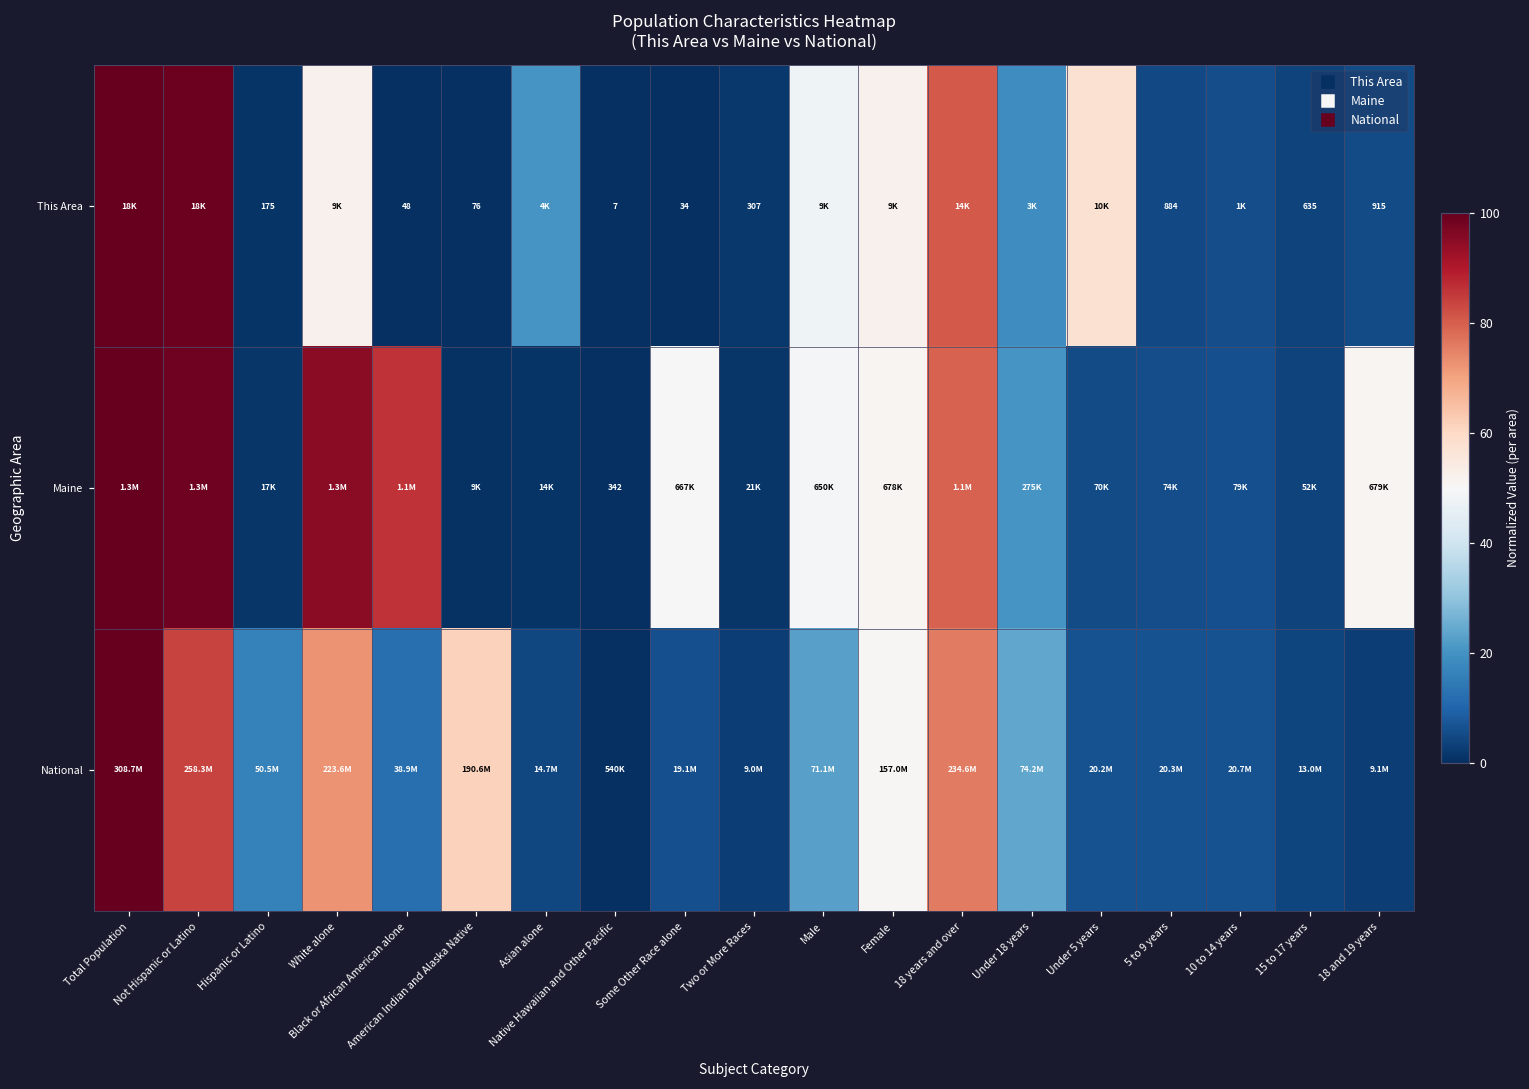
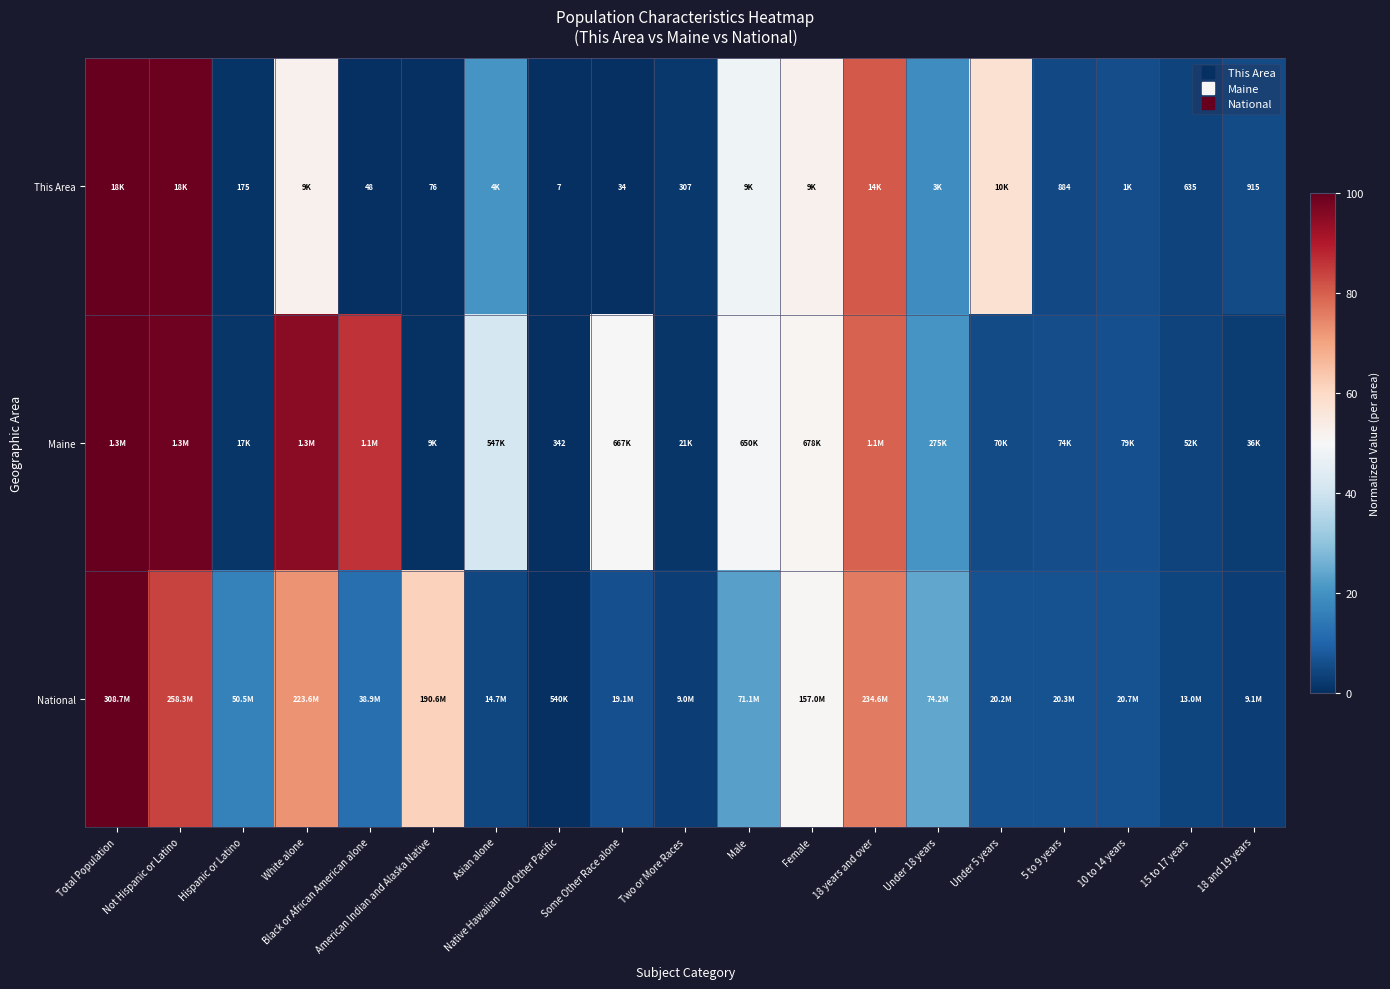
Maine, Asian alone: 14K -> 547K
Maine, 18 and 19 years: 679K -> 36K
